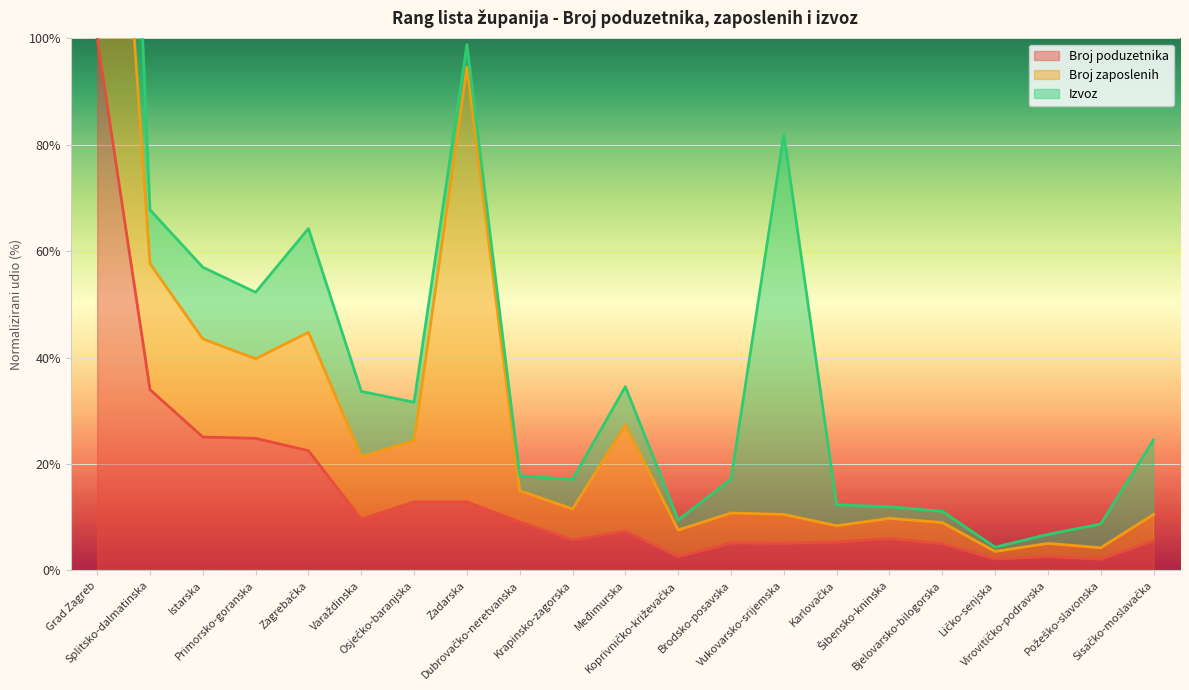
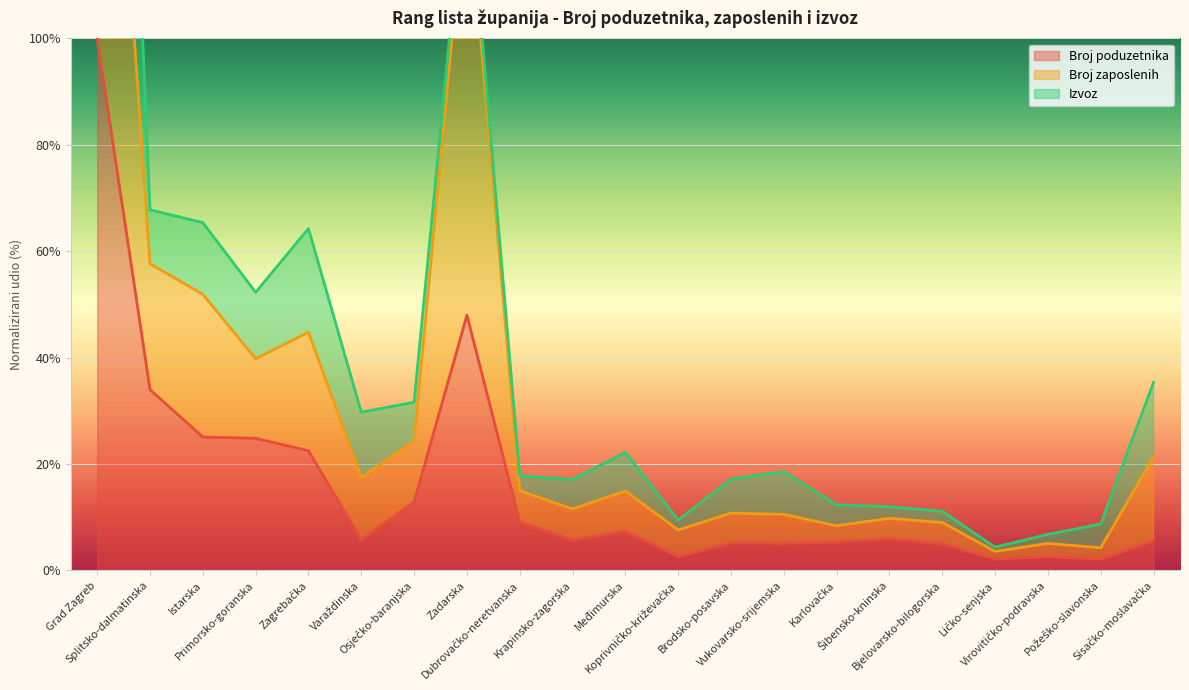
Broj zaposlenih, Istarska: 18% -> 27%
Broj poduzetnika, Varaždinska: 10% -> 6%
Broj poduzetnika, Zadarska: 13% -> 48%
Broj zaposlenih, Međimurska: 20% -> 8%
Izvoz, Vukovarsko-srijemska: 71% -> 8%
Broj zaposlenih, Sisačko-moslavačka: 5% -> 16%
